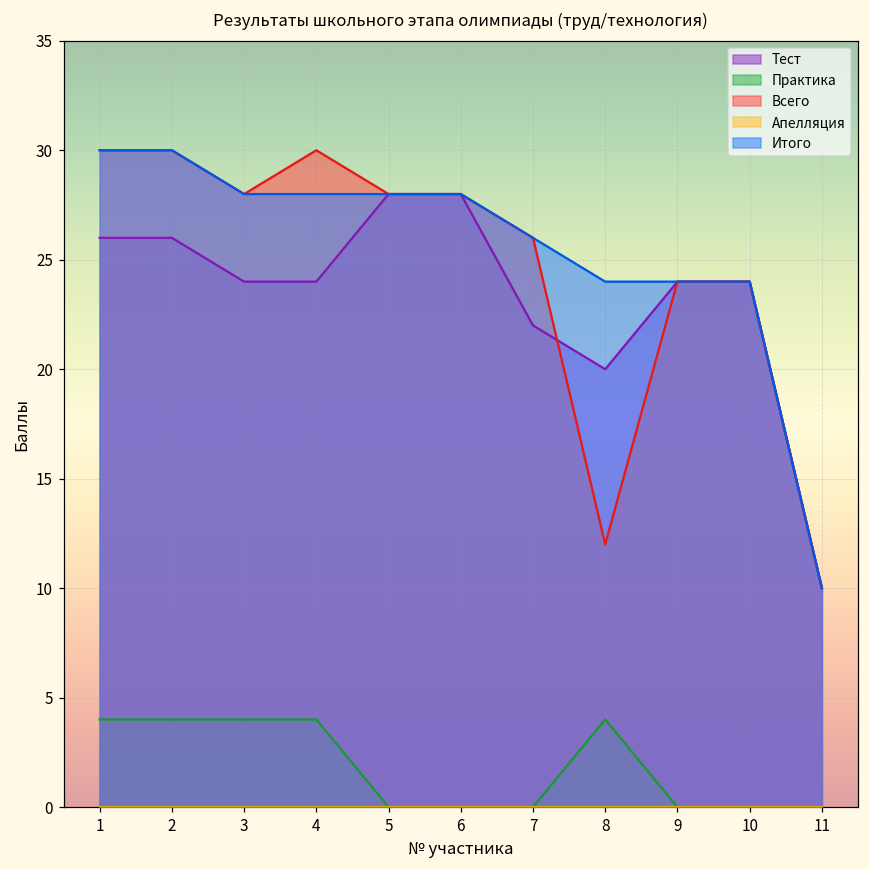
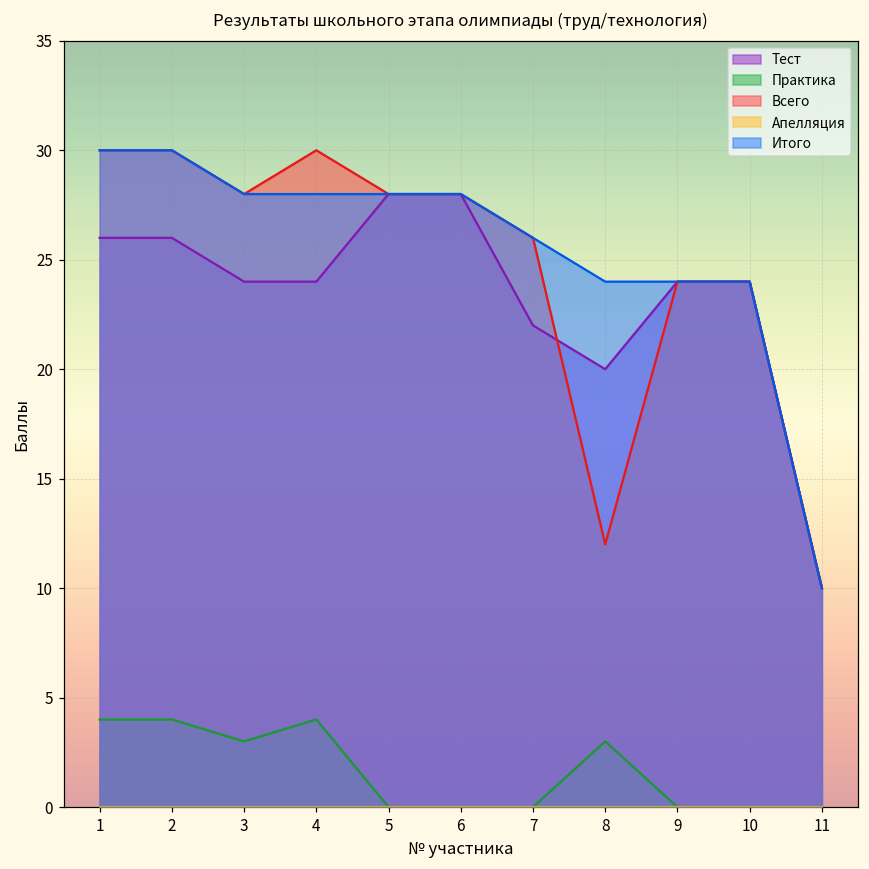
Практика, 3: 4 -> 3
Практика, 8: 4 -> 3
